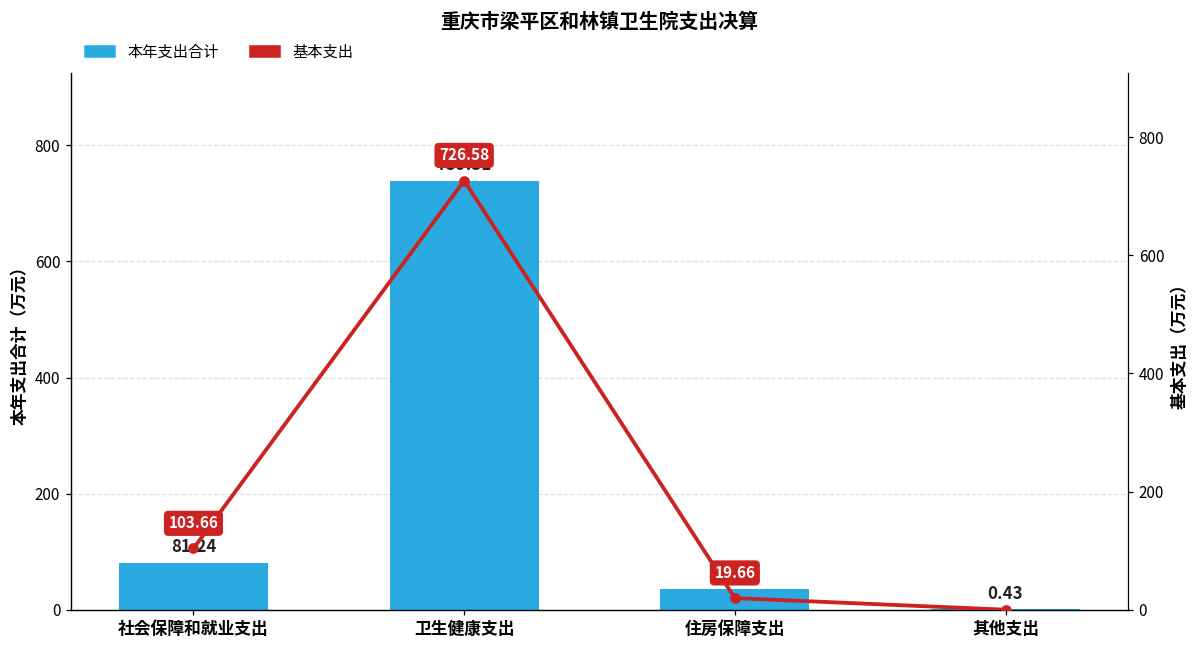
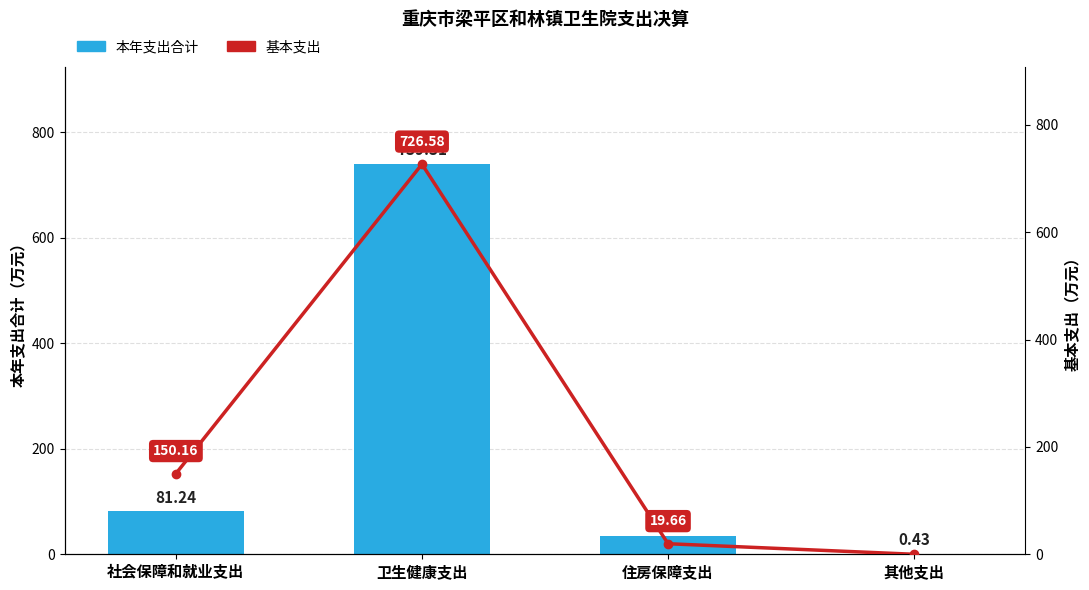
基本支出, 社会保障和就业支出: 103.66 -> 150.16
